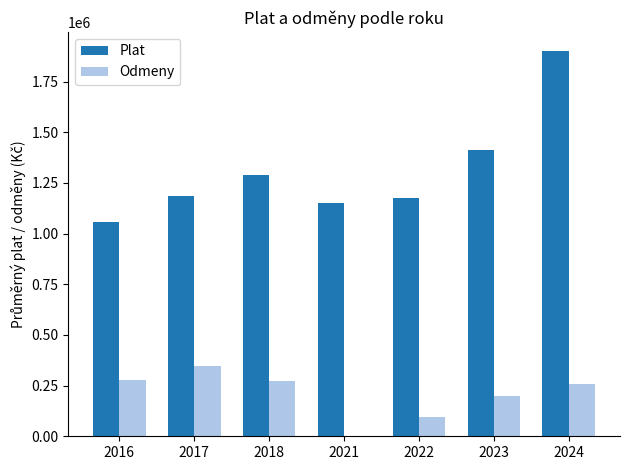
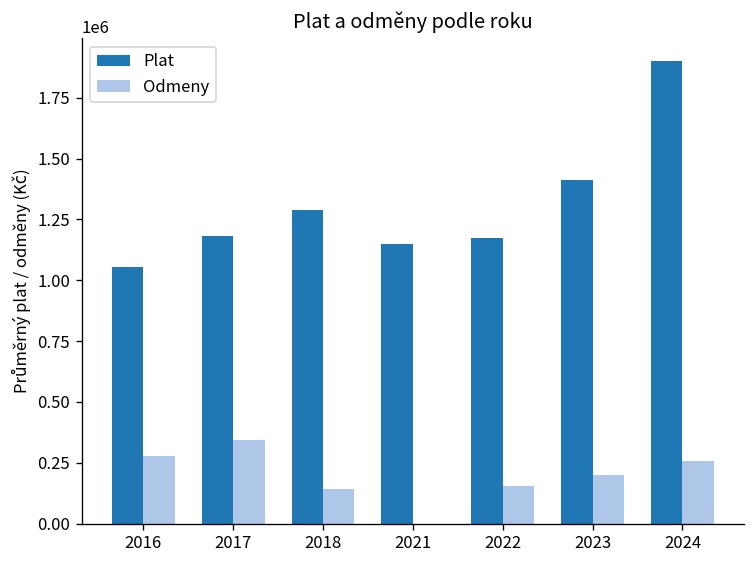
Odmeny, 2018: 280000 -> 140000
Odmeny, 2022: 90000 -> 160000
